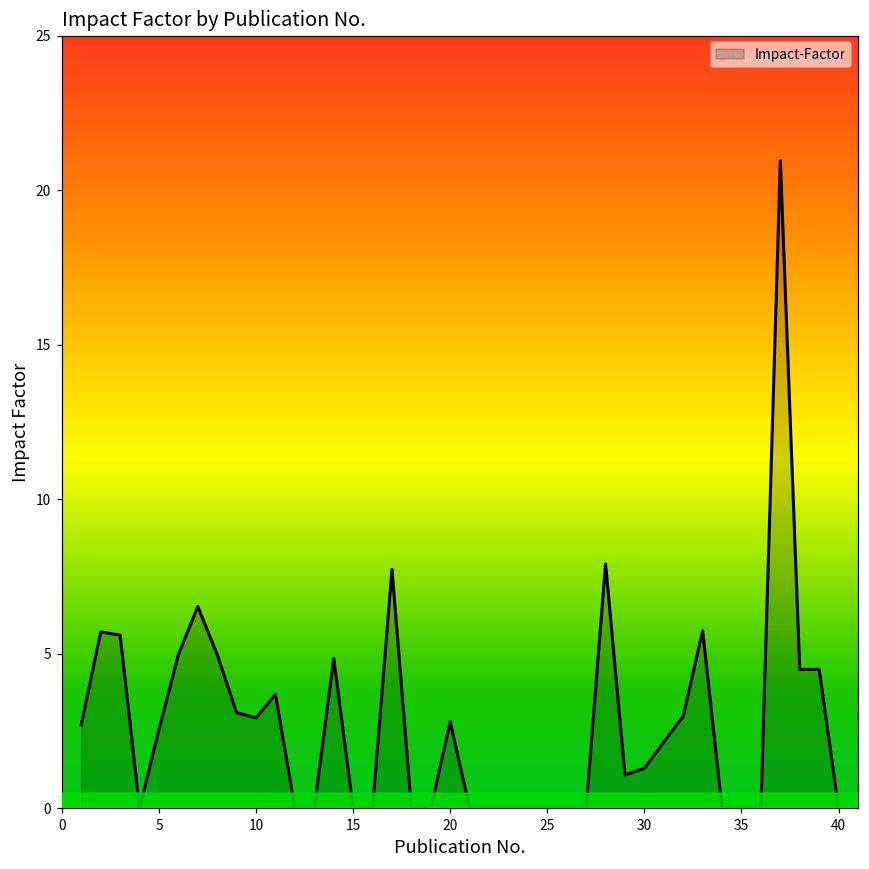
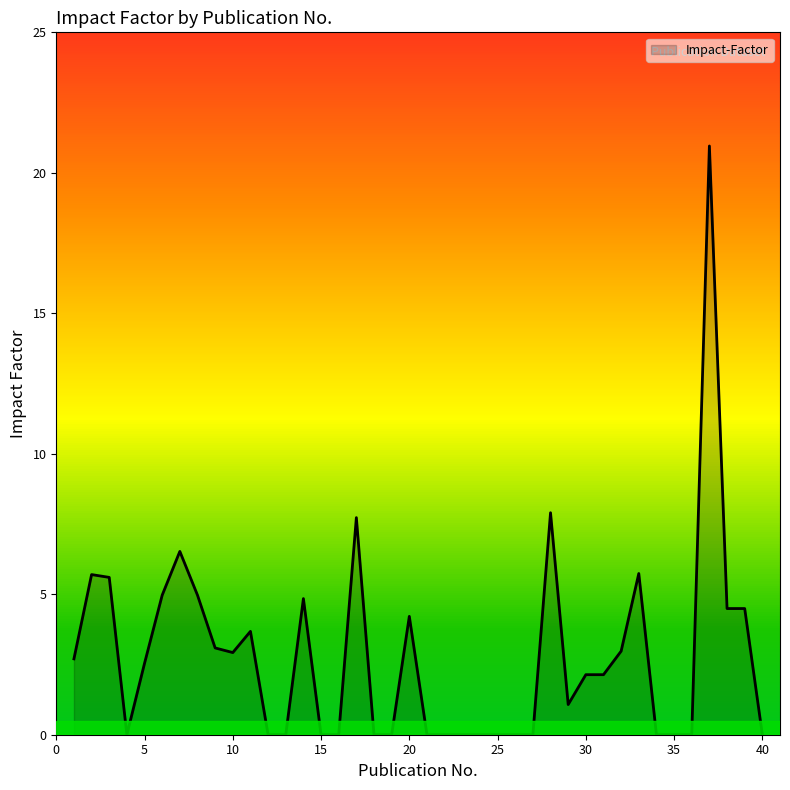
20: 2.8 -> 4.2
30: 1.3 -> 2.1
